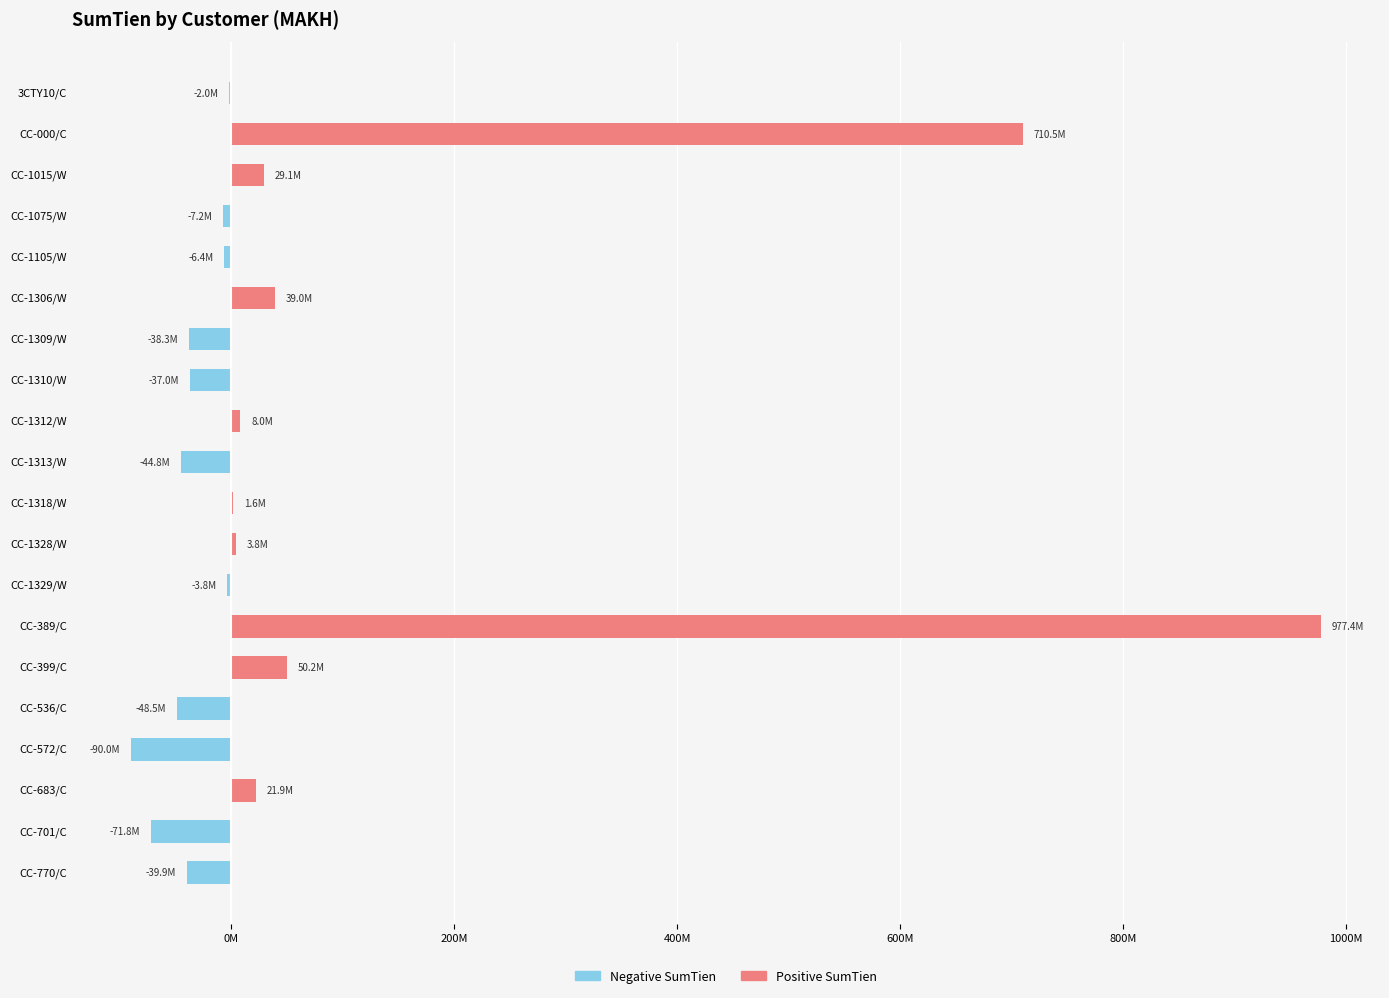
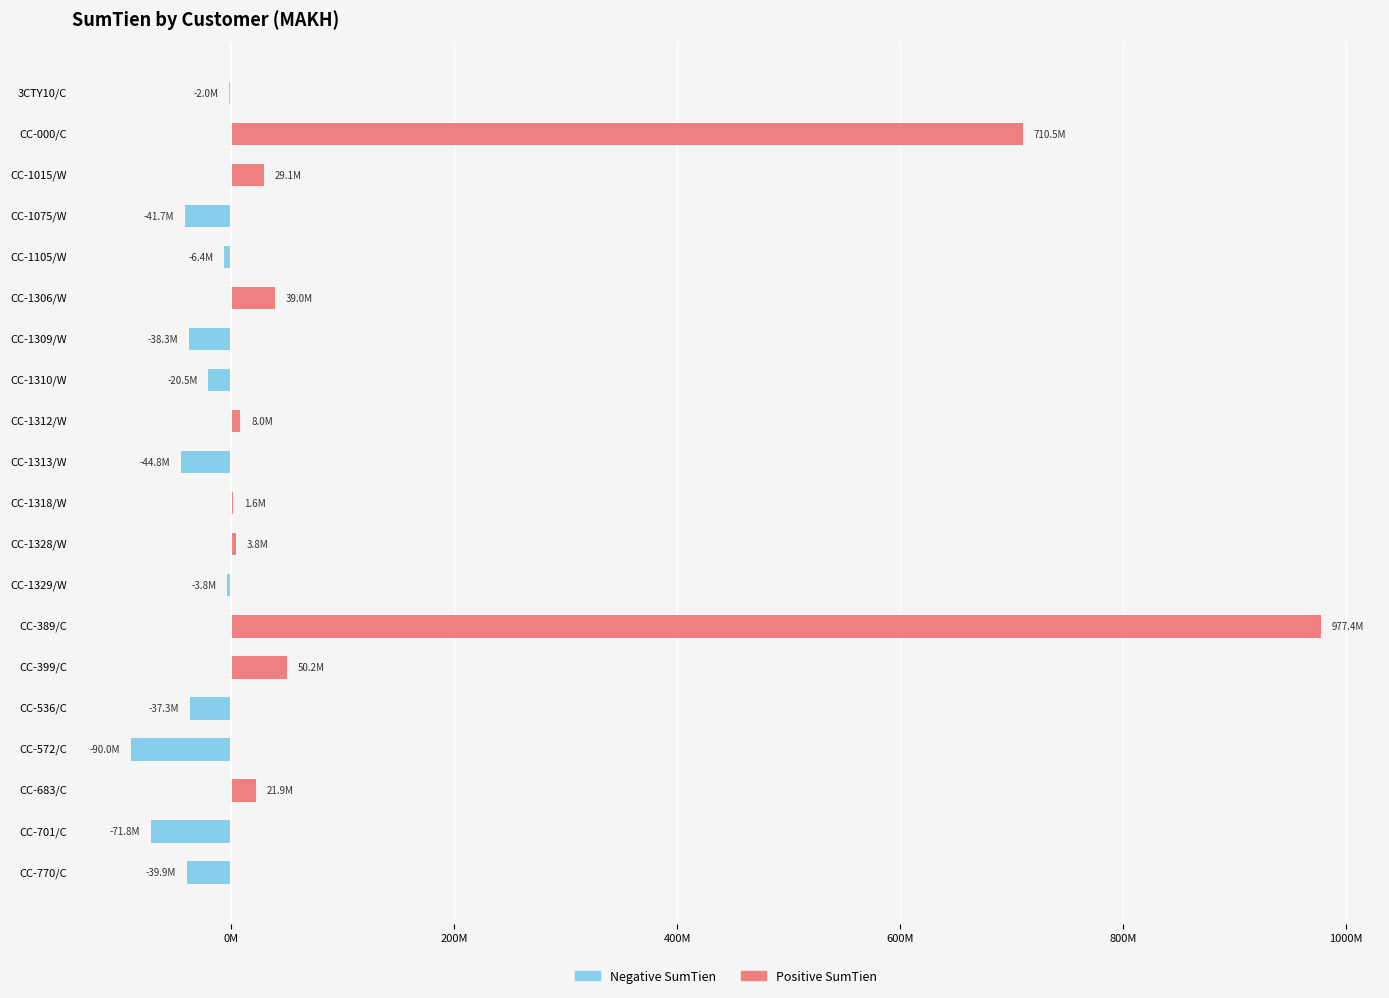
Negative SumTien, CC-1075/W: -7.2M -> -41.7M
Negative SumTien, CC-1310/W: -37.0M -> -20.5M
Negative SumTien, CC-536/C: -48.5M -> -37.3M
